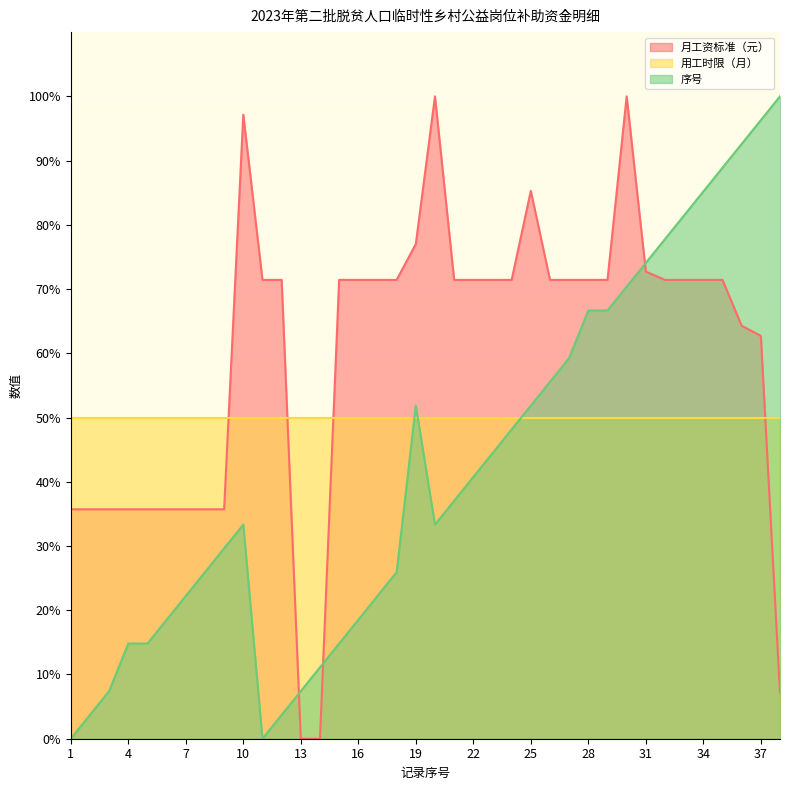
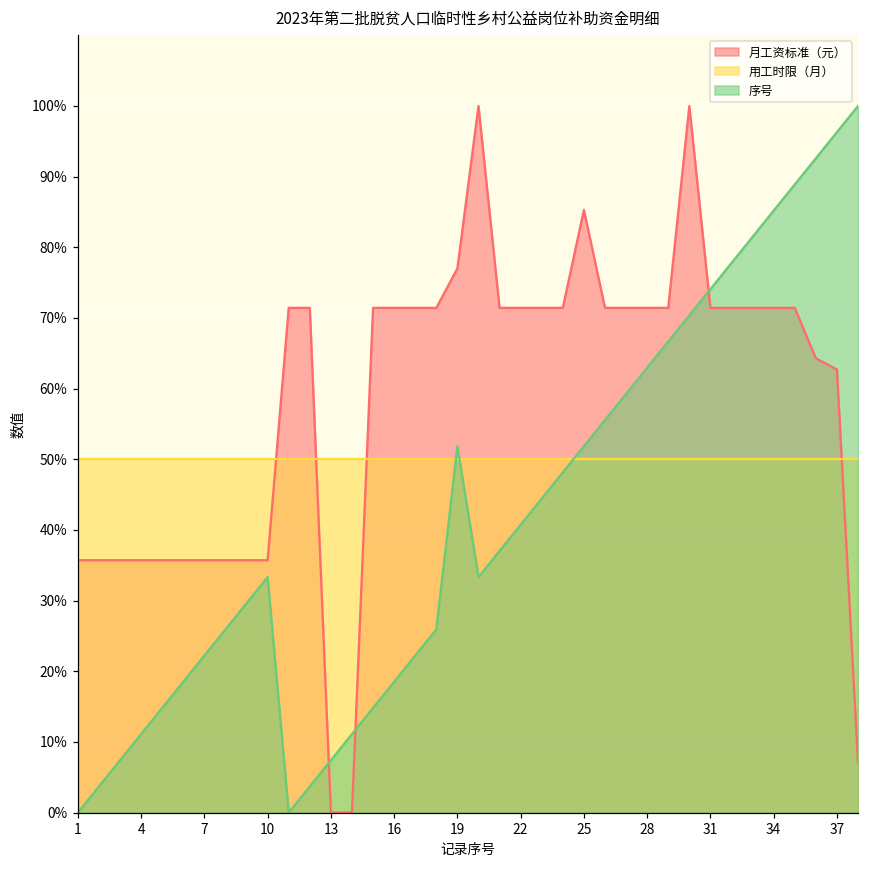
序号, 4: 15% -> 11%
月工资标准（元）, 10: 97% -> 36%
序号, 28: 67% -> 63%
月工资标准（元）, 31: 73% -> 71%
